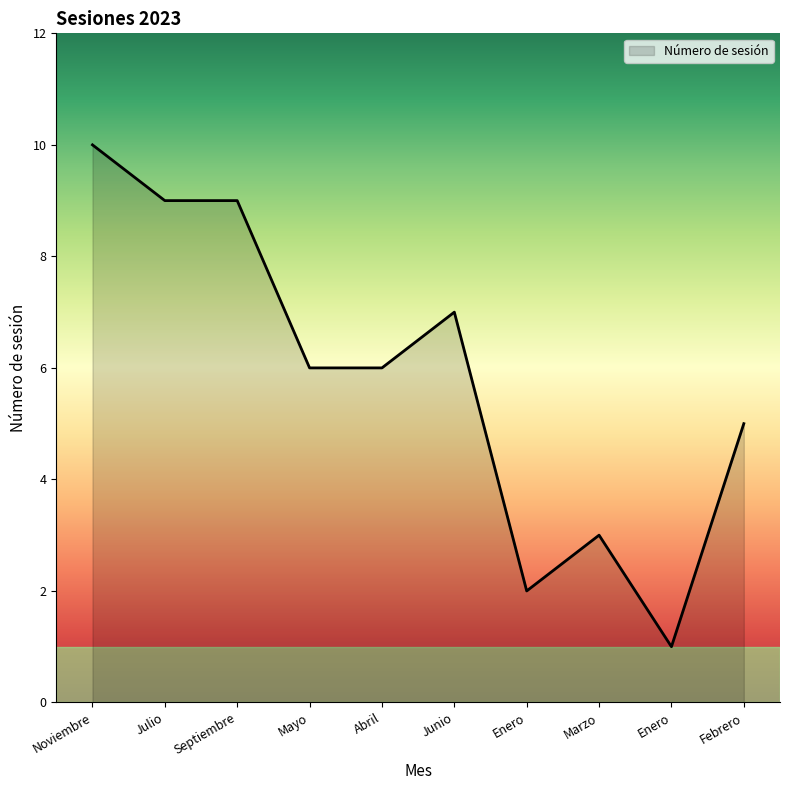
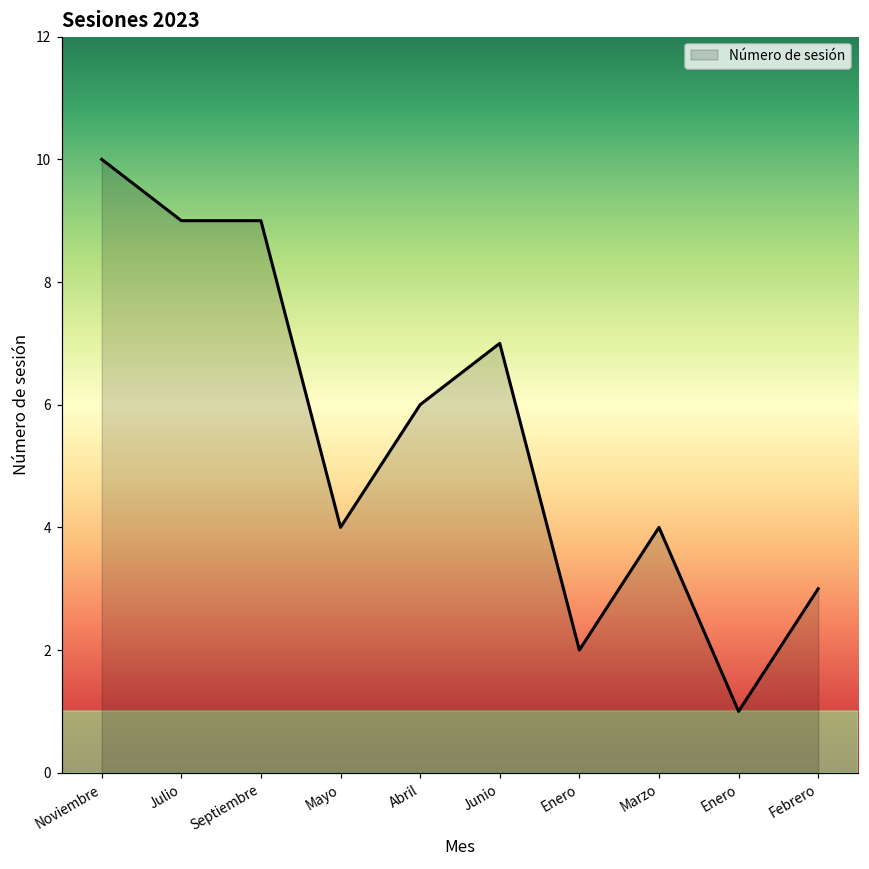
Mayo: 6 -> 4
Marzo: 3 -> 4
Febrero: 5 -> 3
